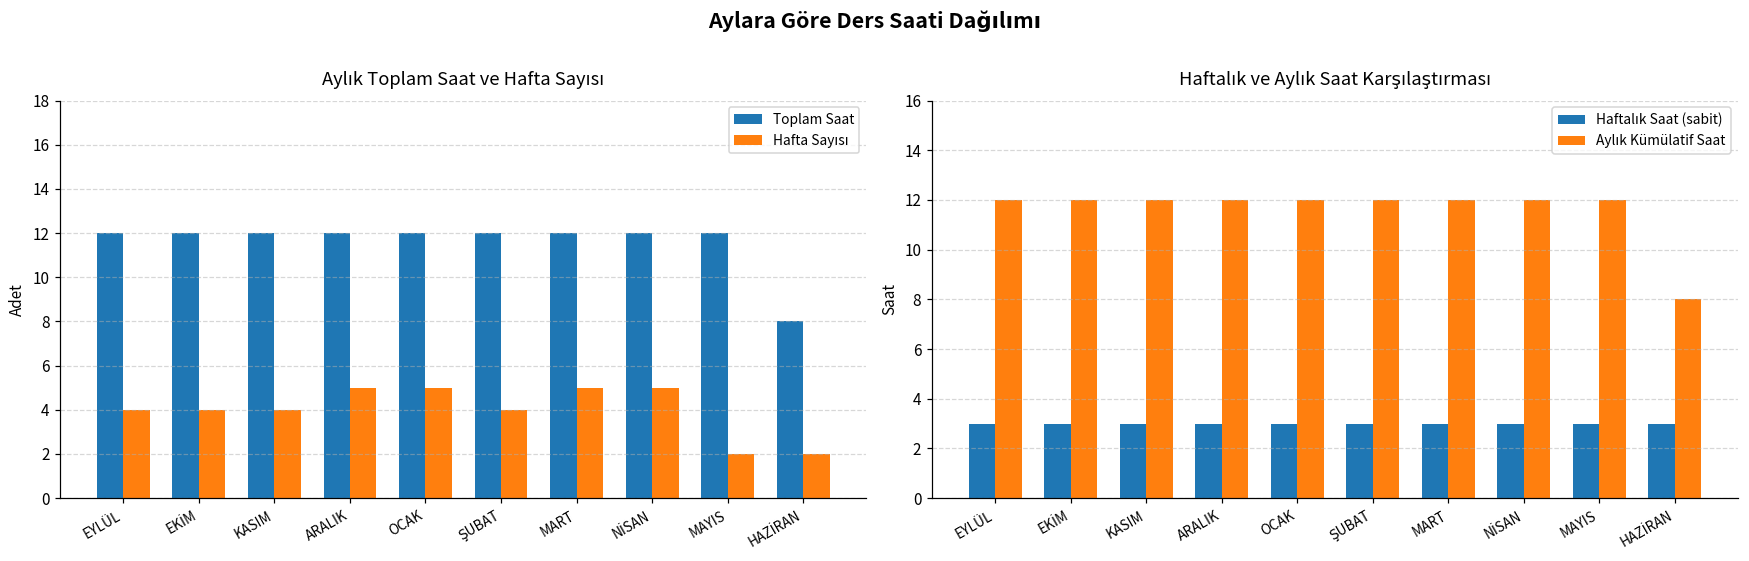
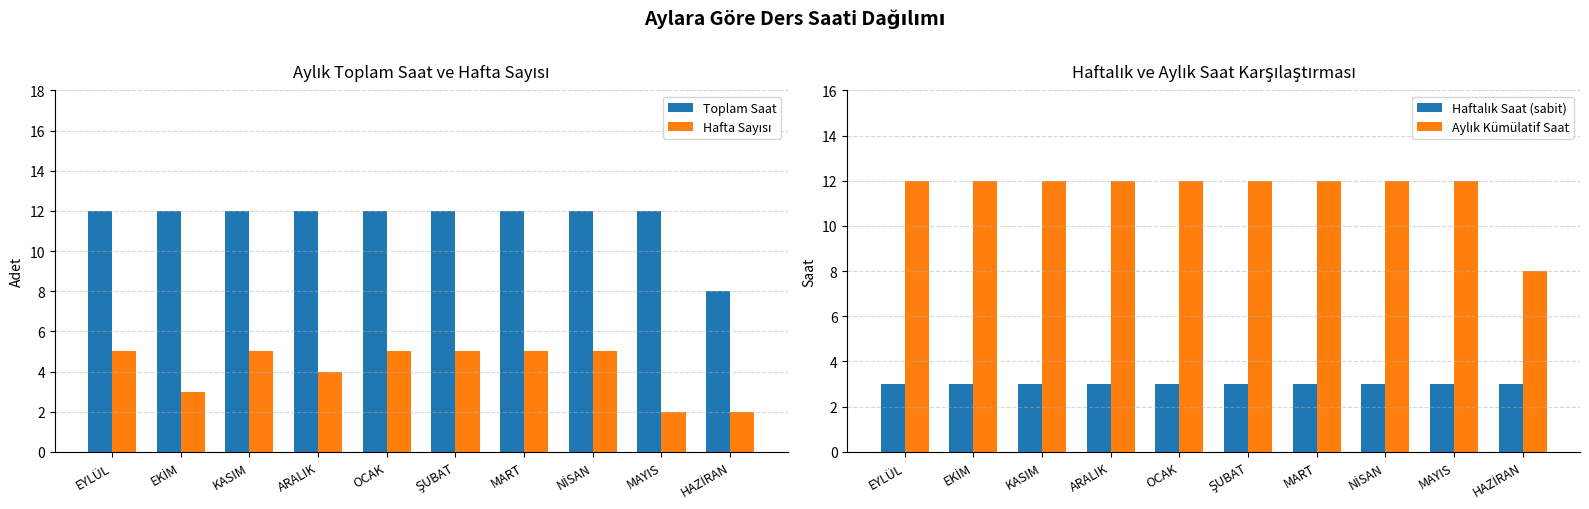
Aylık Toplam Saat ve Hafta Sayısı, Hafta Sayısı, EYLÜL: 4 -> 5
Aylık Toplam Saat ve Hafta Sayısı, Hafta Sayısı, EKİM: 4 -> 3
Aylık Toplam Saat ve Hafta Sayısı, Hafta Sayısı, KASIM: 4 -> 5
Aylık Toplam Saat ve Hafta Sayısı, Hafta Sayısı, ARALIK: 5 -> 4
Aylık Toplam Saat ve Hafta Sayısı, Hafta Sayısı, ŞUBAT: 4 -> 5
